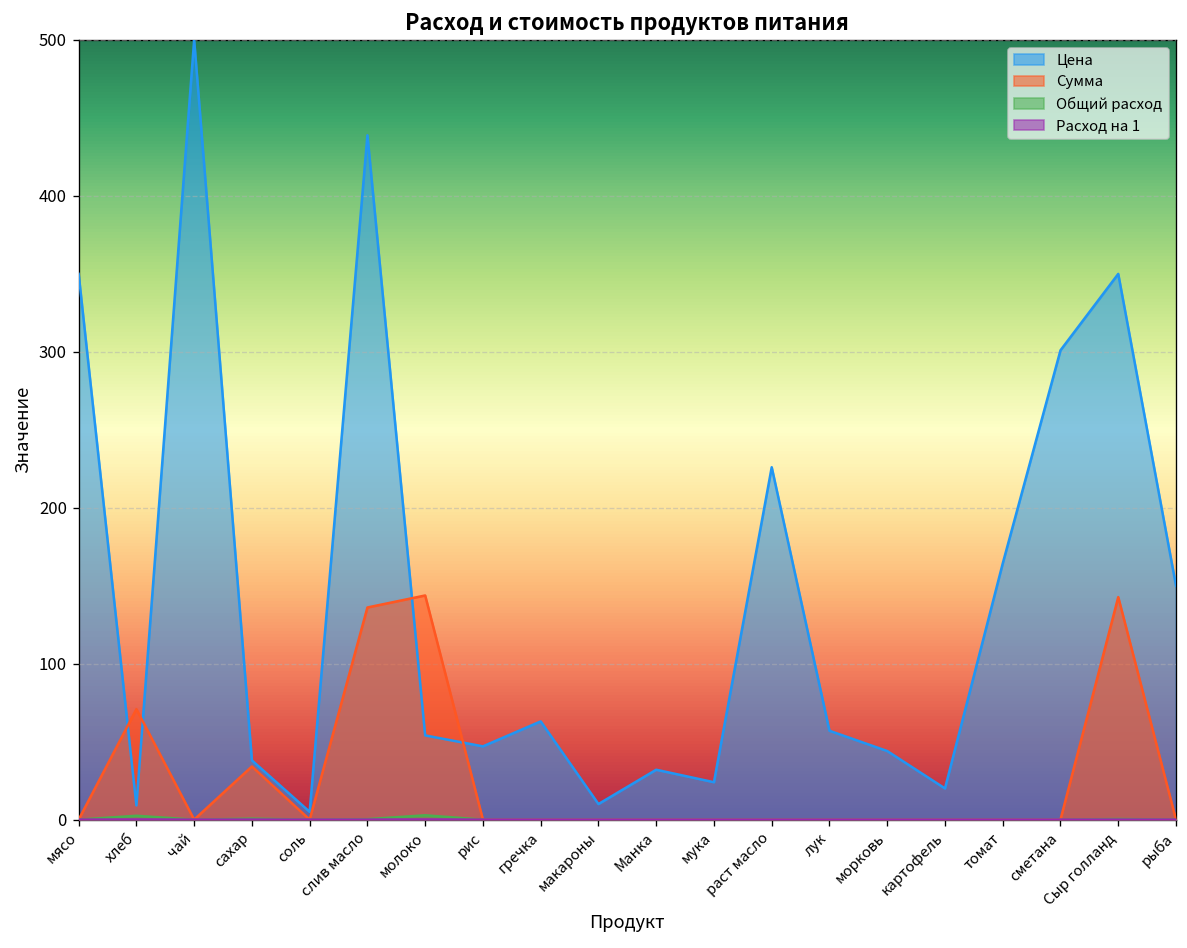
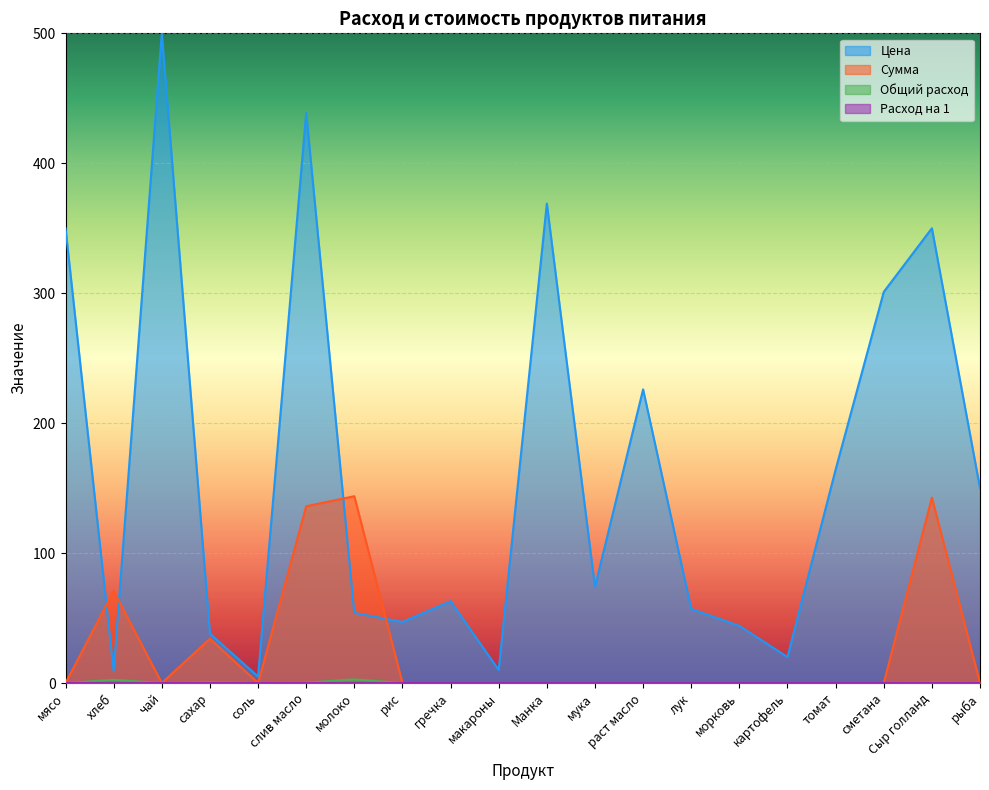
Цена, Манка: 32 -> 369
Цена, мука: 24 -> 74
